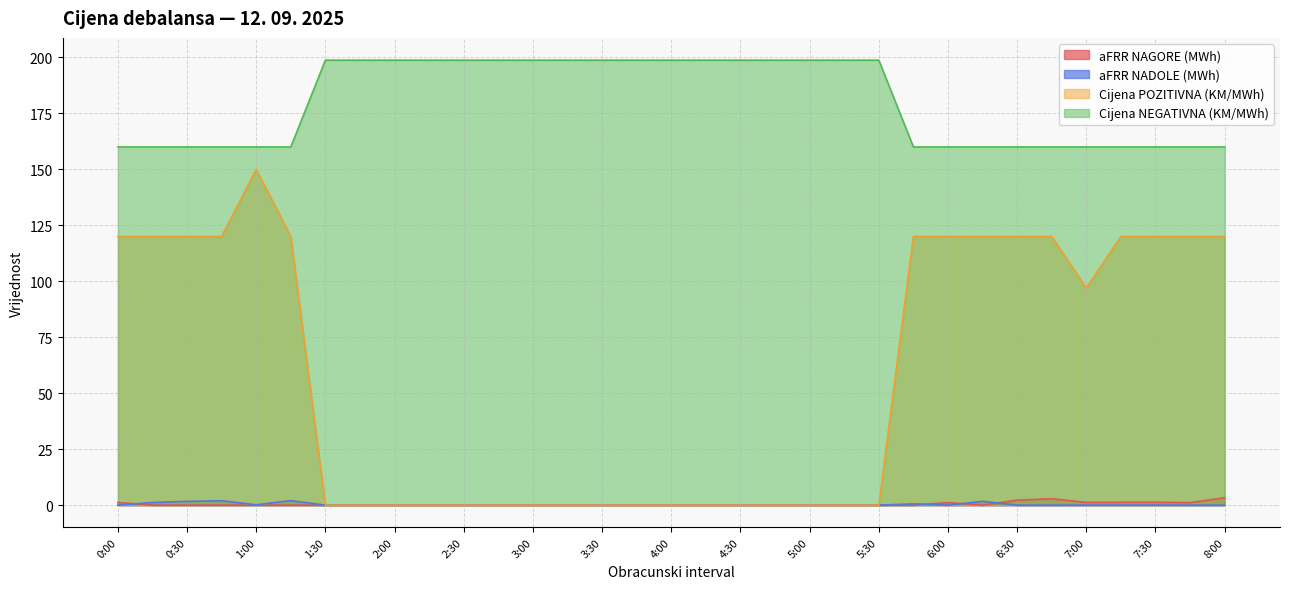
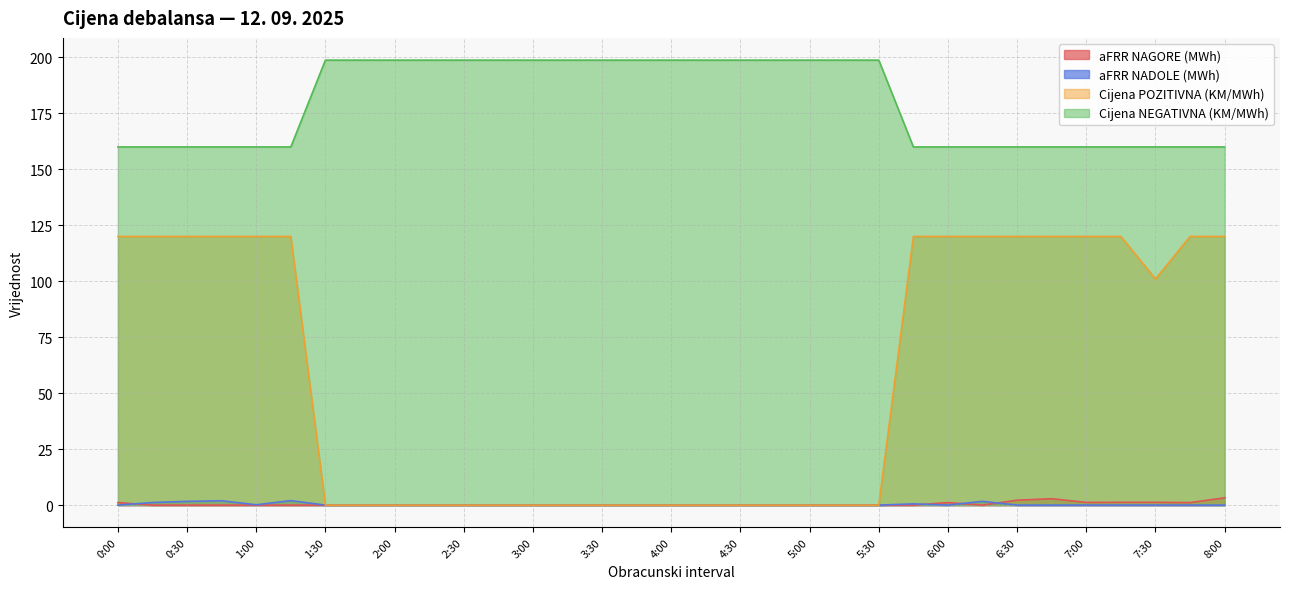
Cijena POZITIVNA (KM/MWh), 1:00: 150 -> 120
Cijena POZITIVNA (KM/MWh), 7:00: 97 -> 120
Cijena POZITIVNA (KM/MWh), 7:30: 120 -> 101
